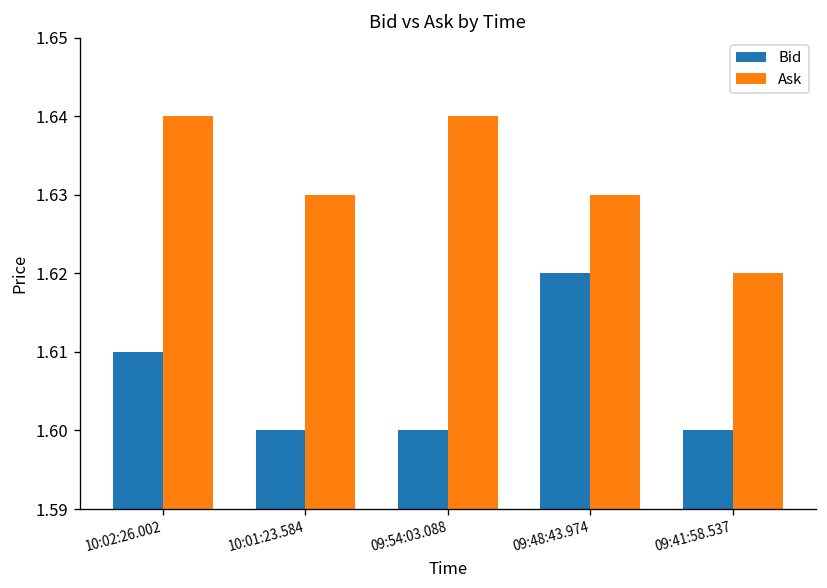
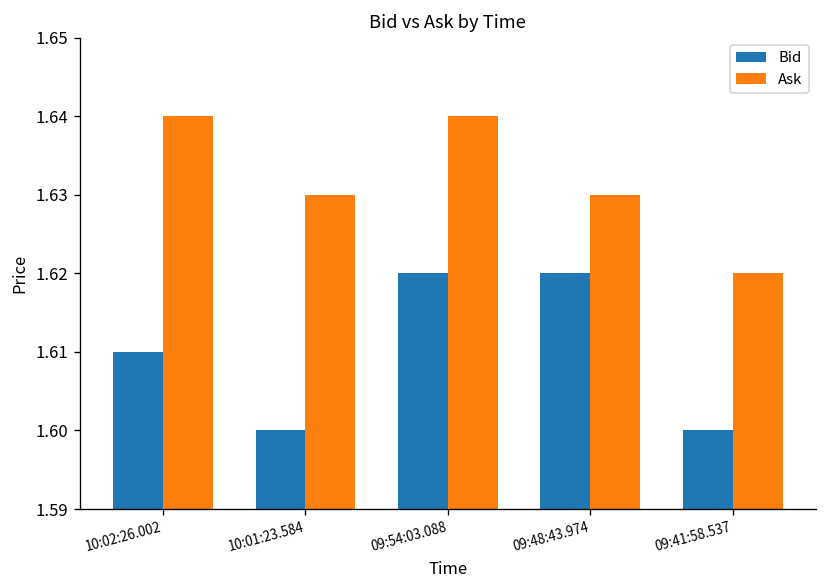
Bid, 09:54:03.088: 1.60 -> 1.62
